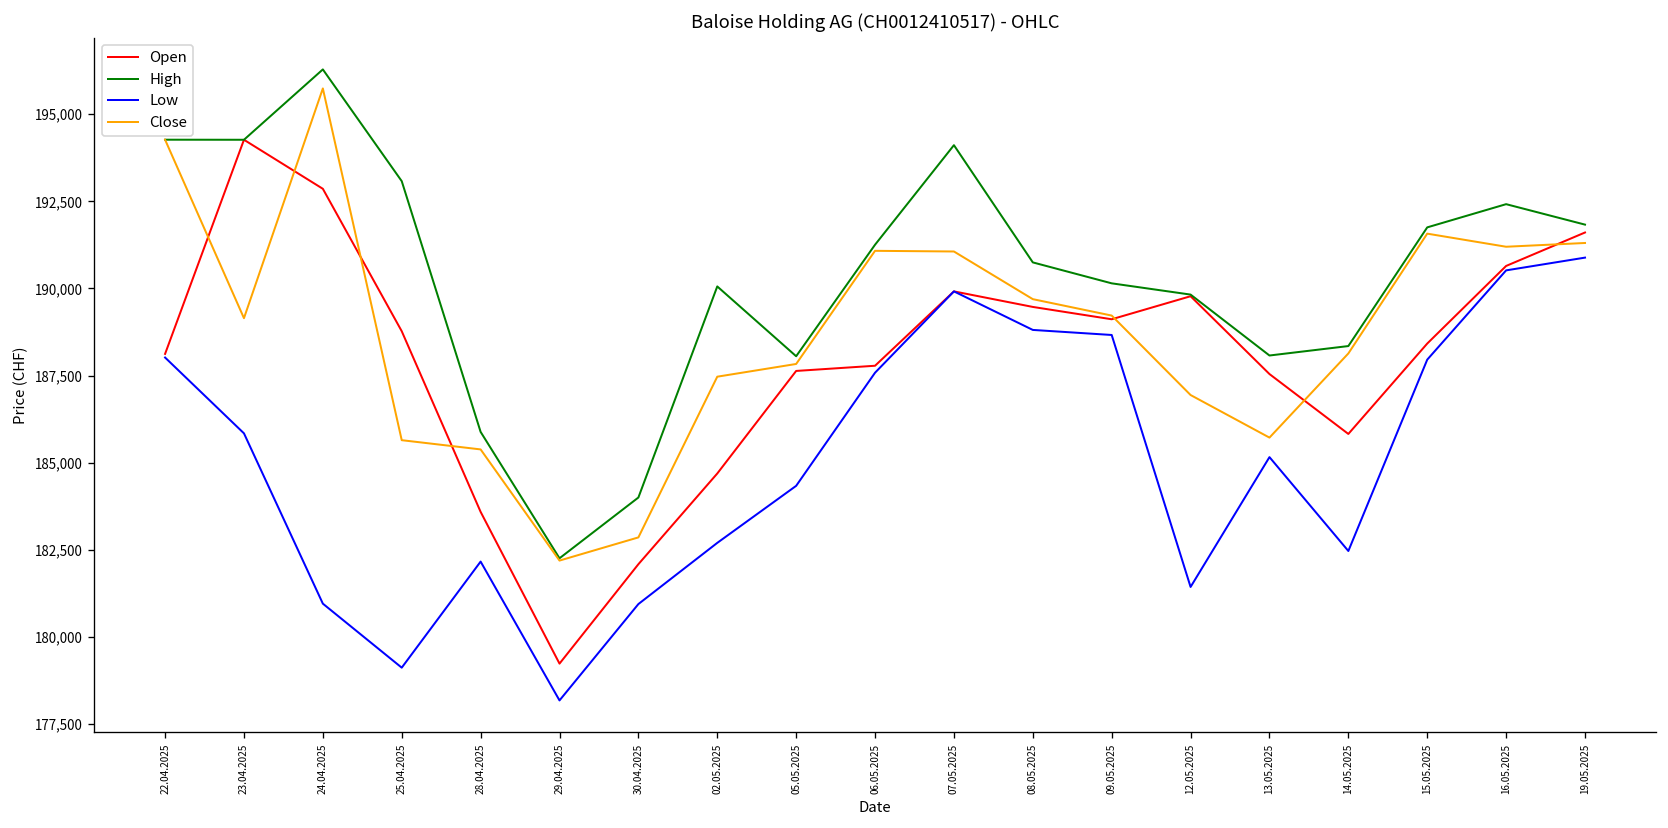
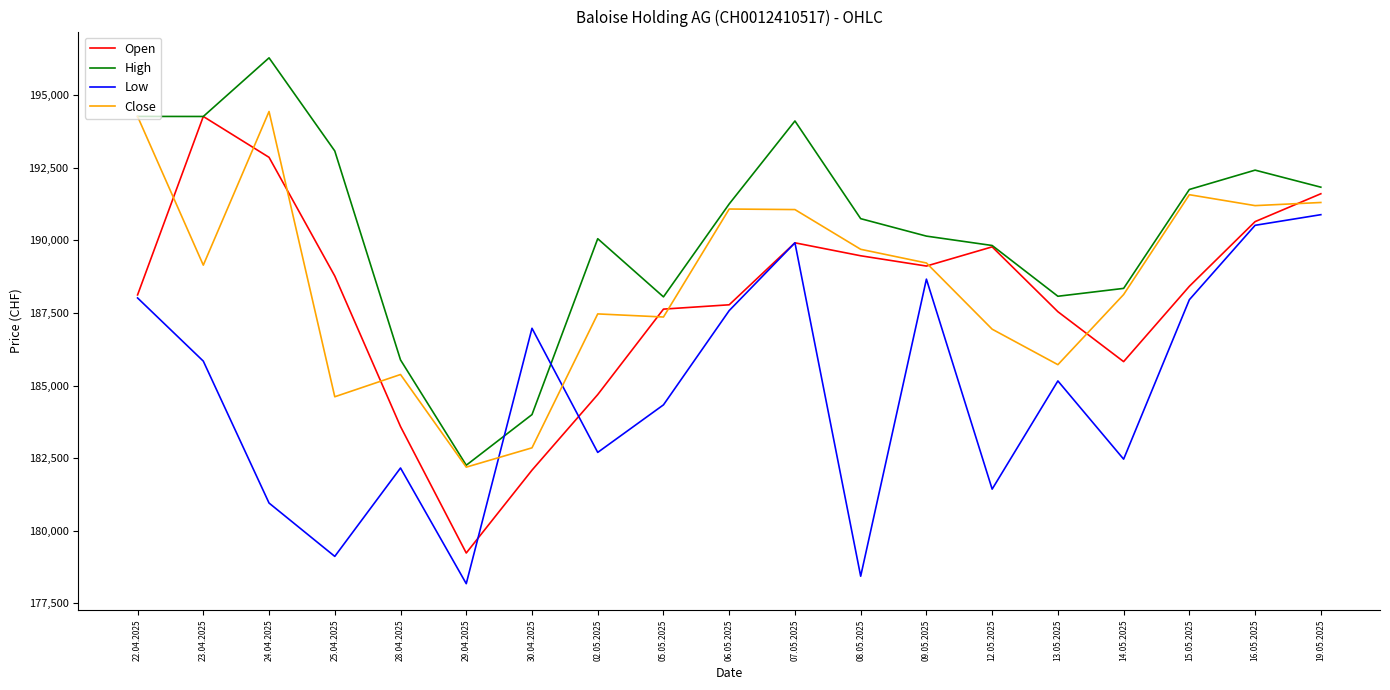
Close, 24.04.2025: 195,700 -> 194,400
Close, 25.04.2025: 185,600 -> 184,600
Low, 30.04.2025: 180,900 -> 187,000
Close, 05.05.2025: 187,800 -> 187,400
Low, 08.05.2025: 188,800 -> 178,400
